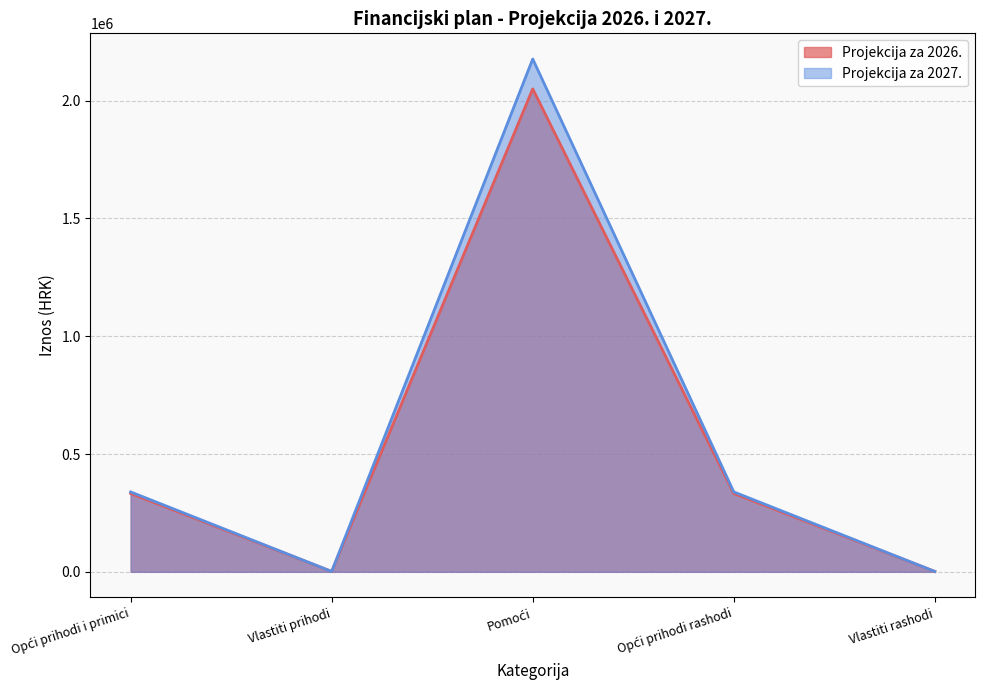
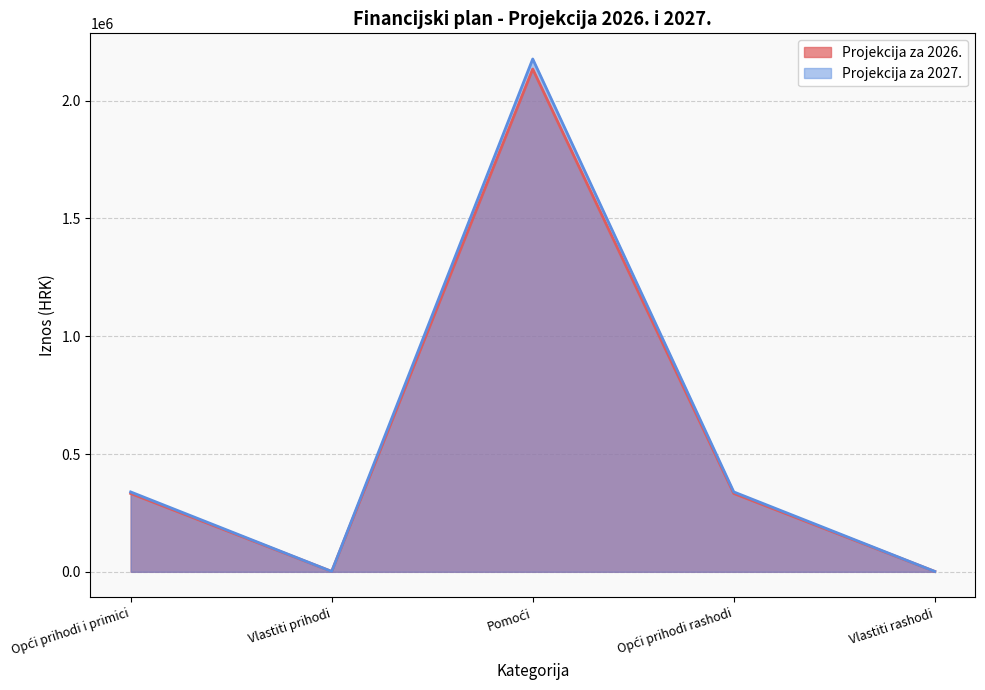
Projekcija za 2026., Pomoći: 2050000 -> 2130000
